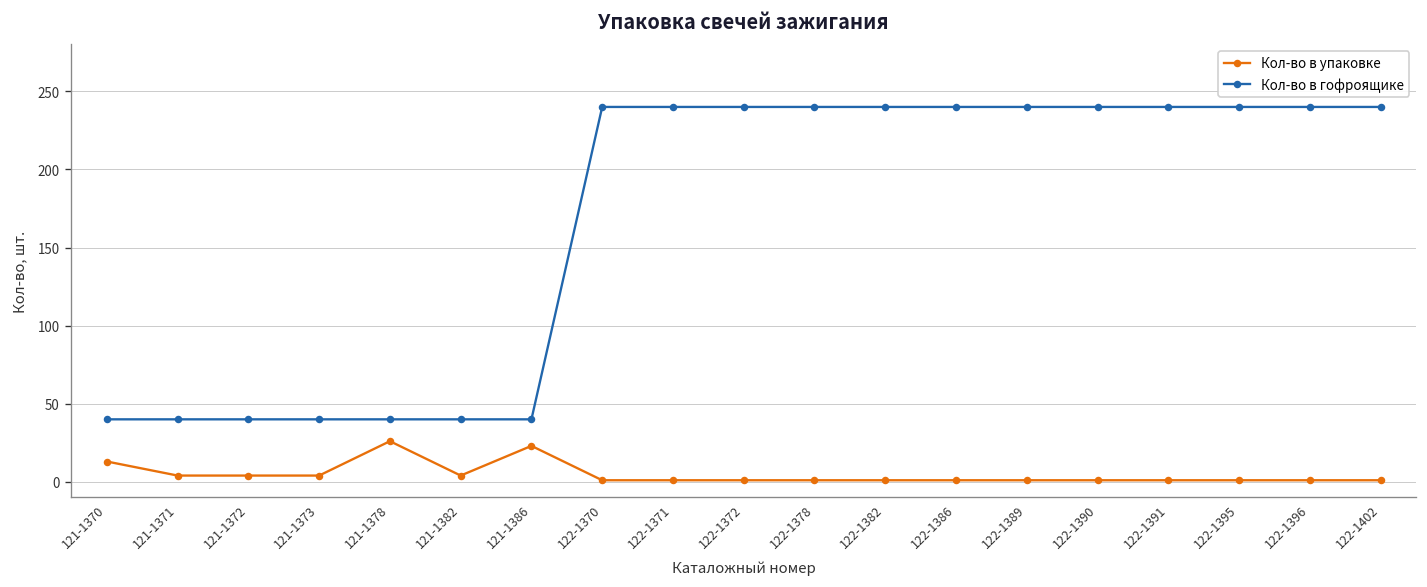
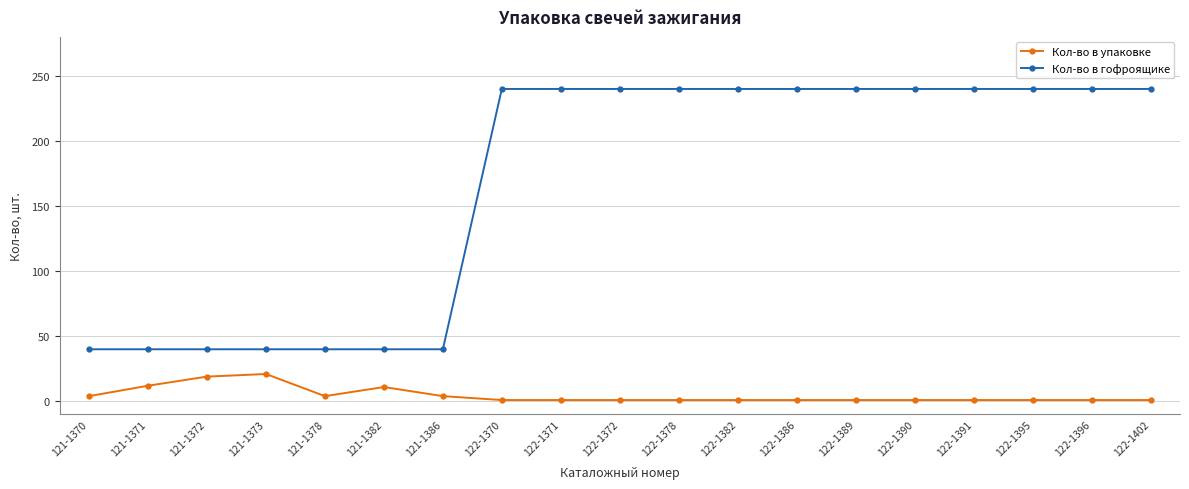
Кол-во в упаковке, 121-1370: 13 -> 4
Кол-во в упаковке, 121-1371: 4 -> 12
Кол-во в упаковке, 121-1372: 4 -> 19
Кол-во в упаковке, 121-1373: 4 -> 21
Кол-во в упаковке, 121-1378: 26 -> 4
Кол-во в упаковке, 121-1382: 4 -> 11
Кол-во в упаковке, 121-1386: 23 -> 4
